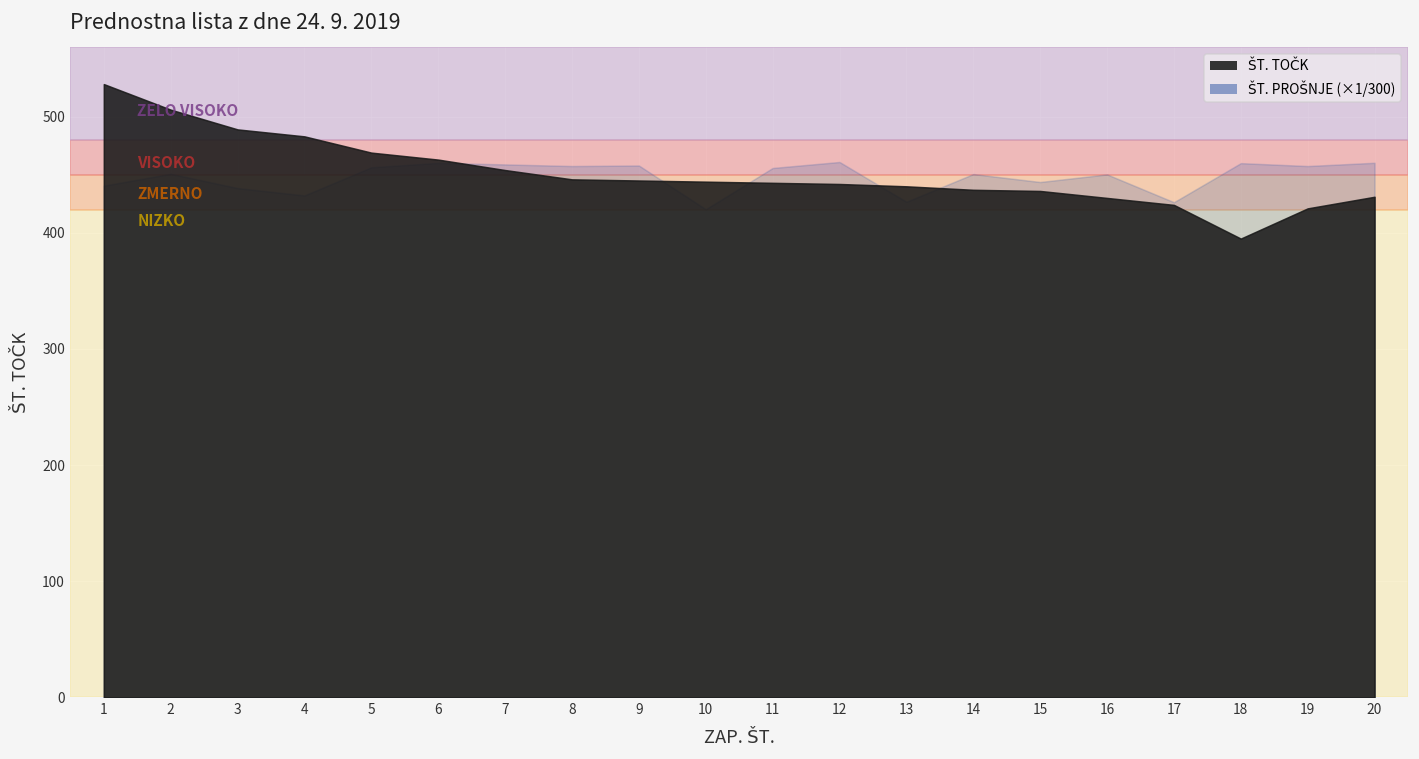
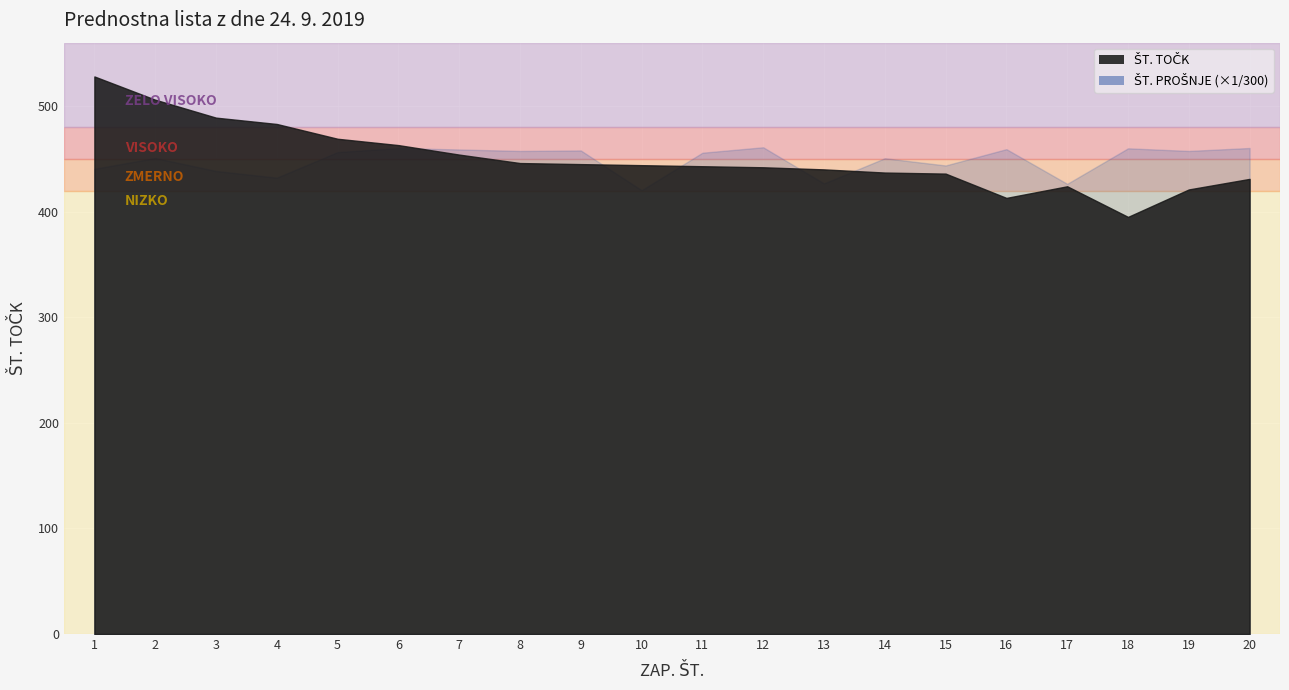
ŠT. TOČK, 16: 430 -> 413
ŠT. PROŠNJE (×1/300), 16: 450 -> 459
